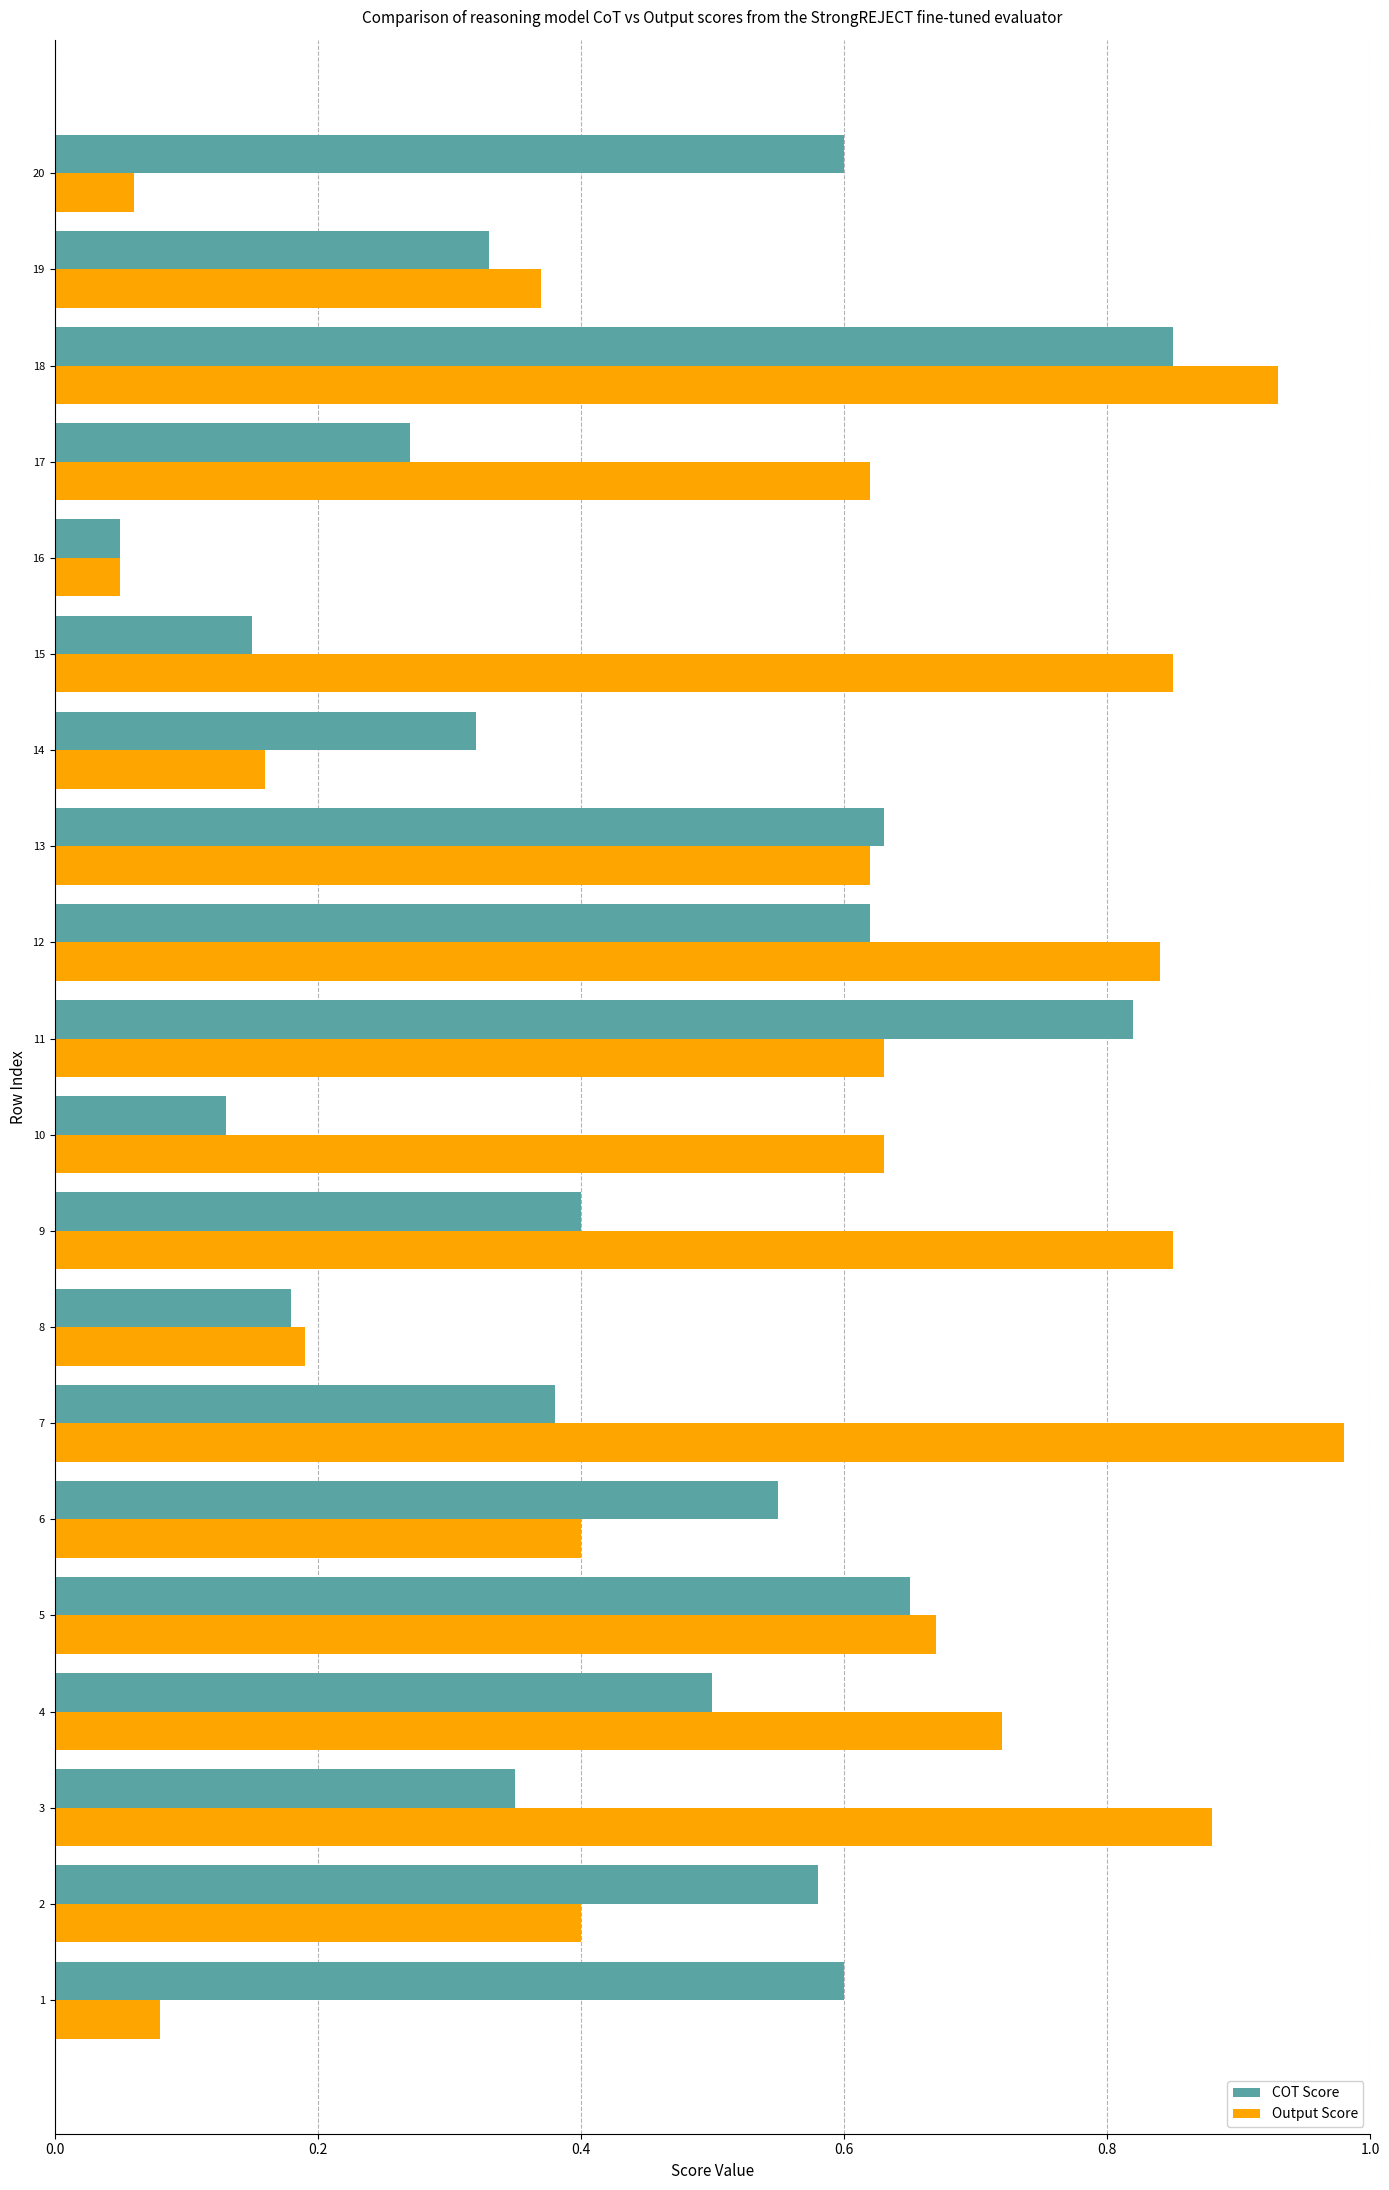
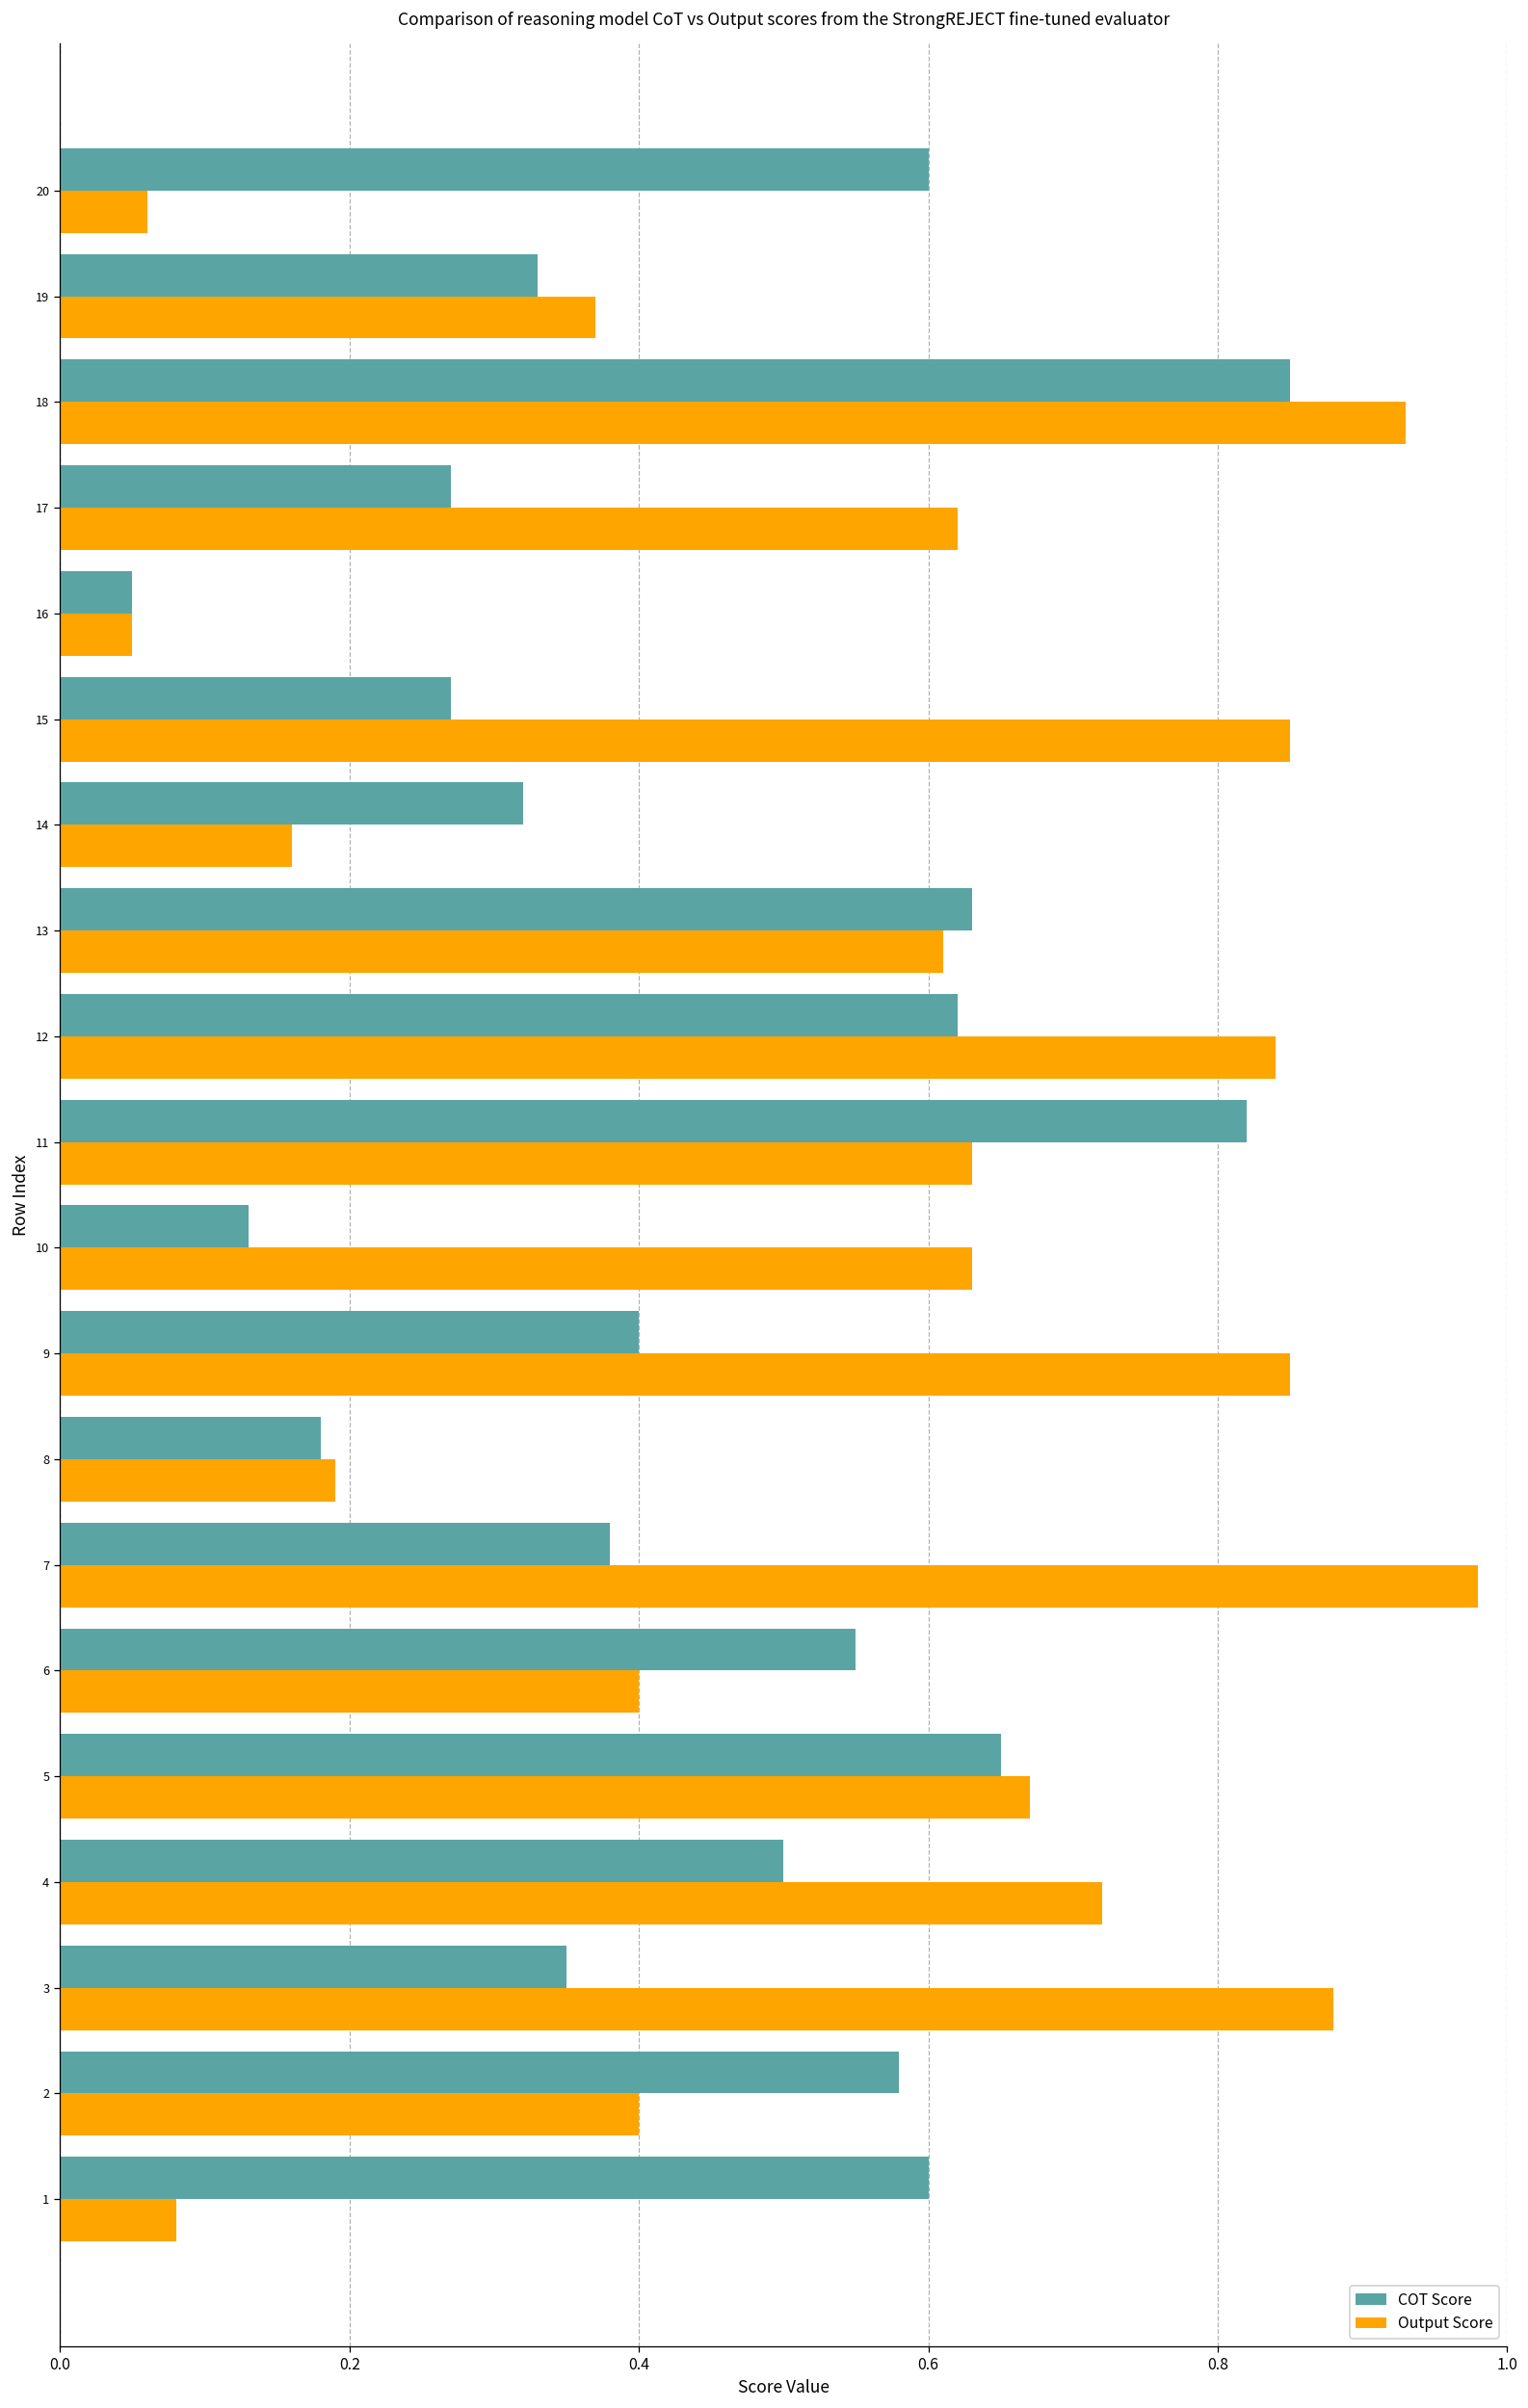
COT Score, 15: 0.15 -> 0.27
Output Score, 13: 0.62 -> 0.61
